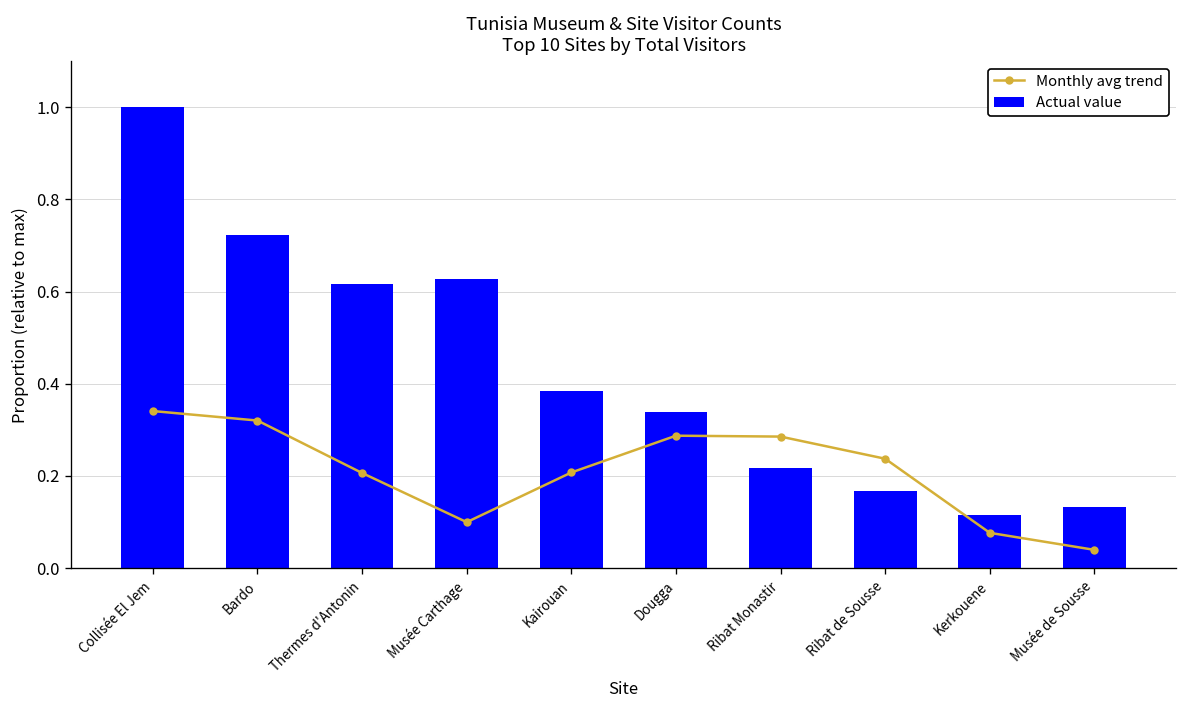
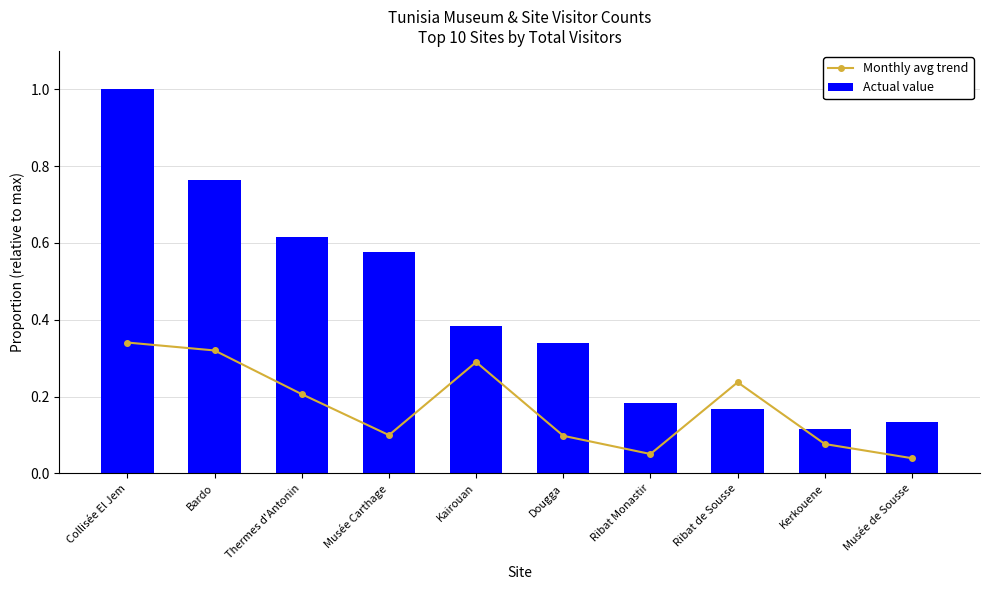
Actual value, Bardo: 0.72 -> 0.76
Actual value, Musée Carthage: 0.63 -> 0.58
Monthly avg trend, Kairouan: 0.21 -> 0.29
Monthly avg trend, Dougga: 0.29 -> 0.10
Monthly avg trend, Ribat Monastir: 0.29 -> 0.05
Actual value, Ribat Monastir: 0.22 -> 0.18
